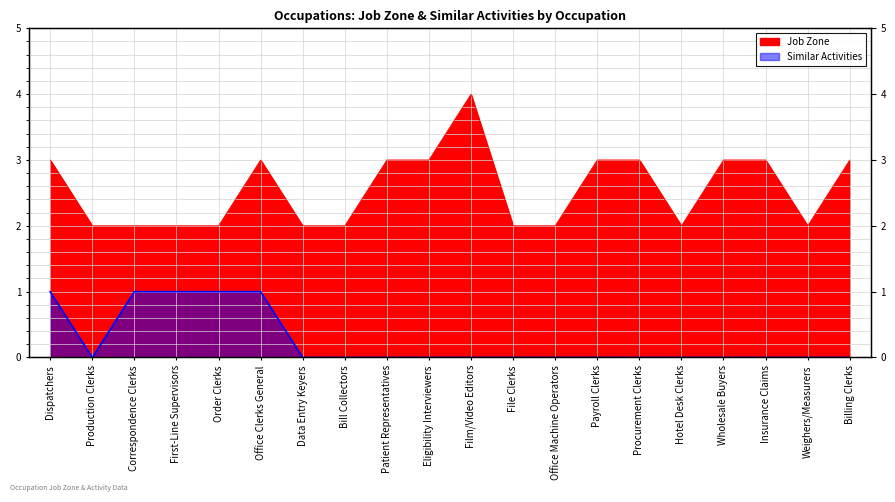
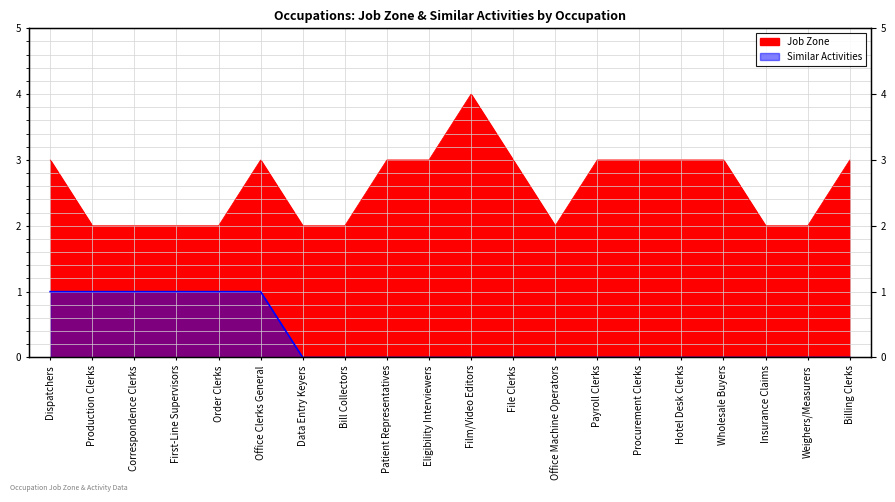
Similar Activities, Production Clerks: 0 -> 1
Job Zone, File Clerks: 2 -> 3
Job Zone, Hotel Desk Clerks: 2 -> 3
Job Zone, Insurance Claims: 3 -> 2
